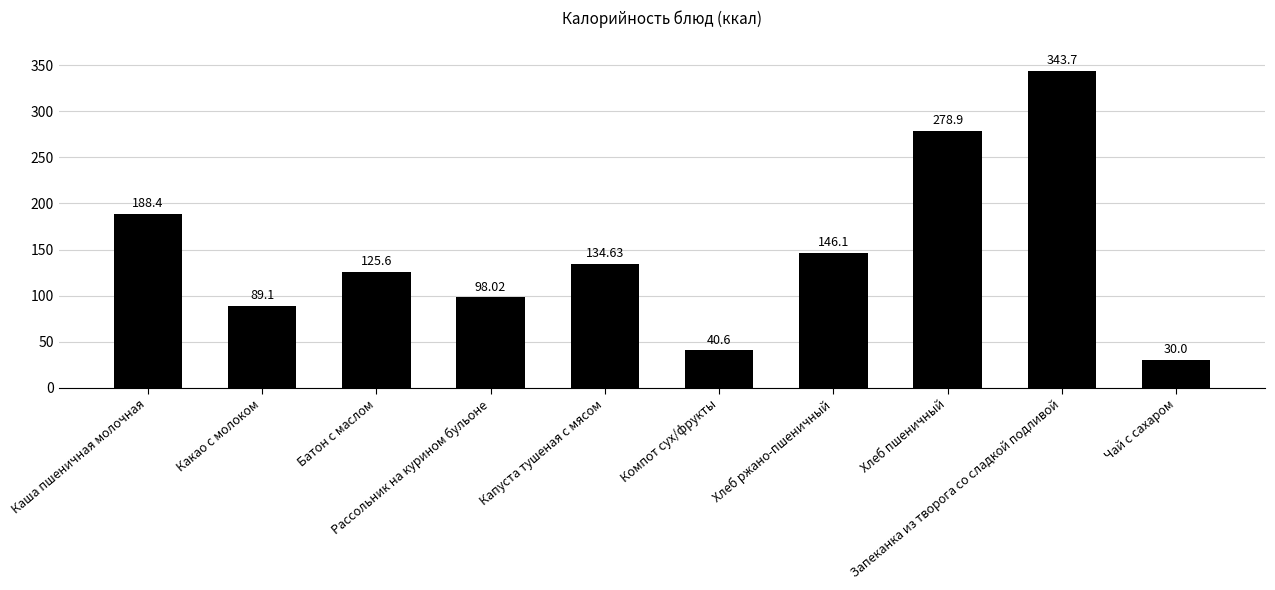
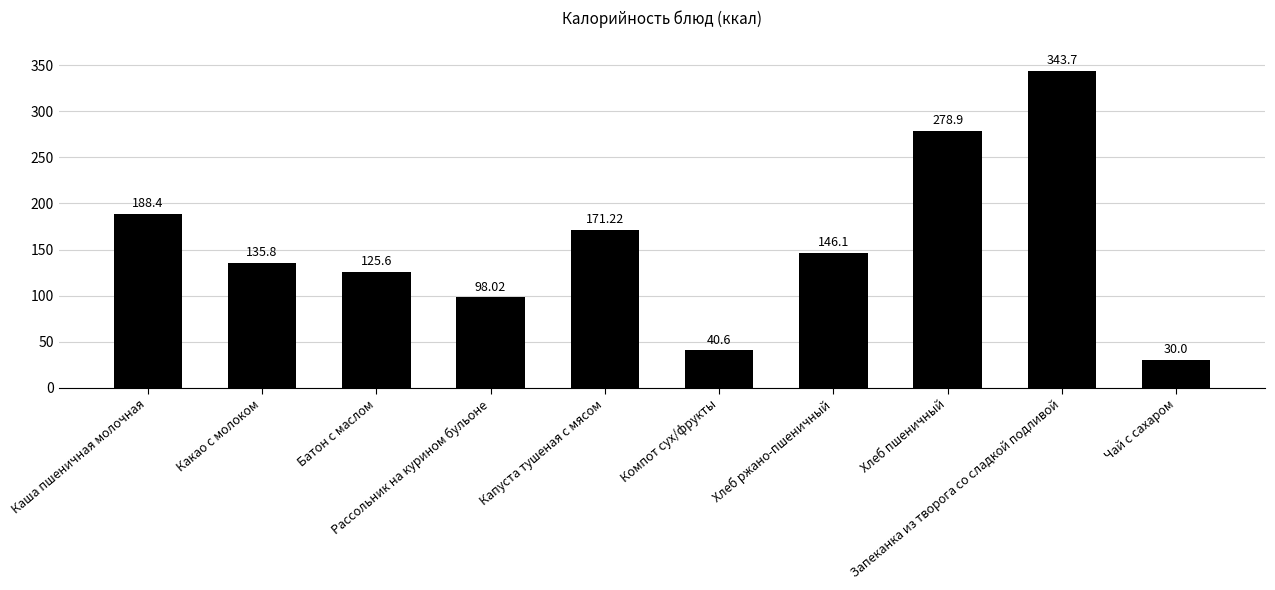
Какао с молоком: 89.1 -> 135.8
Капуста тушеная с мясом: 134.63 -> 171.22
